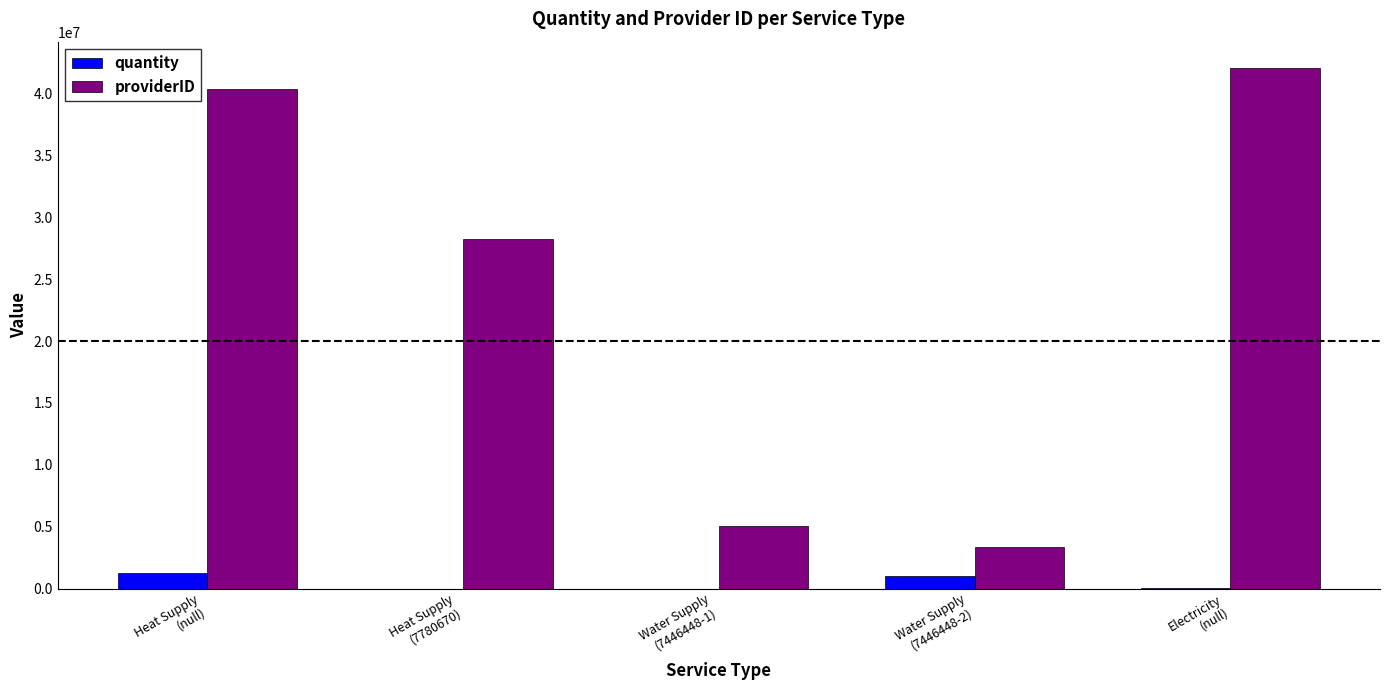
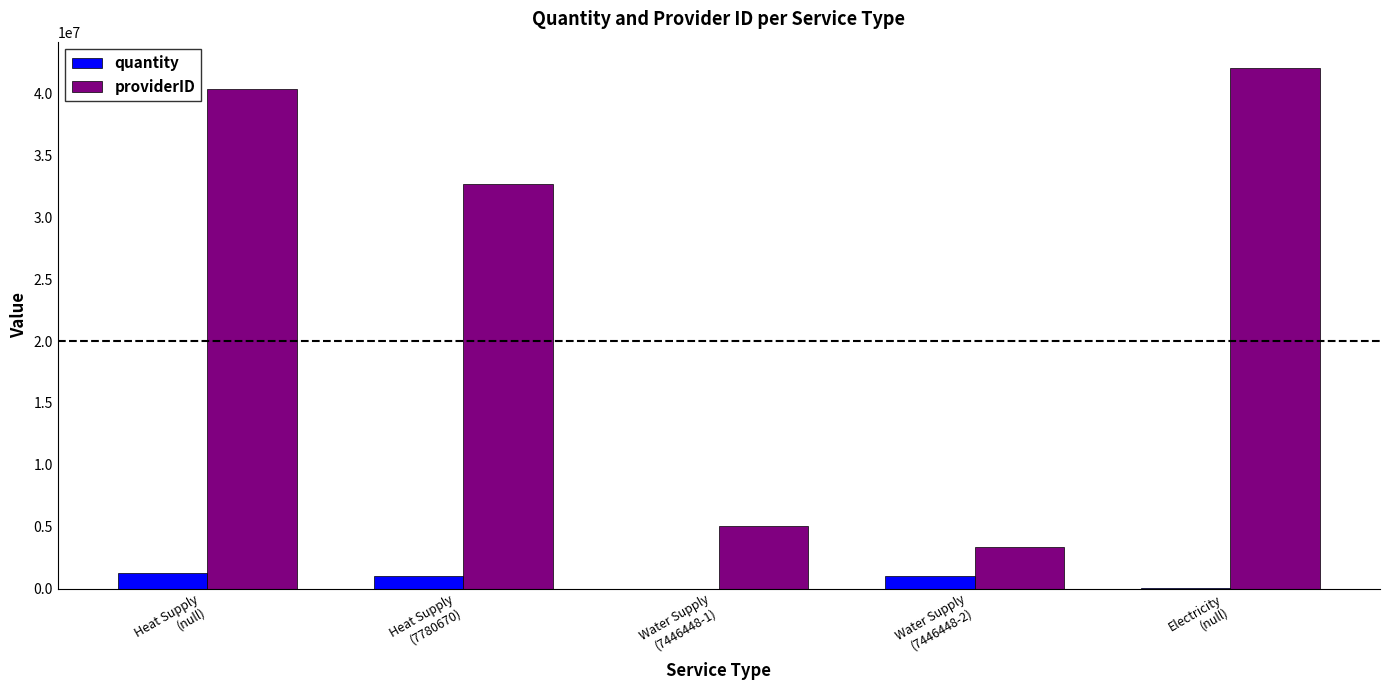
quantity, Heat Supply (7780670): 0 -> 1000000
providerID, Heat Supply (7780670): 28300000 -> 32700000
